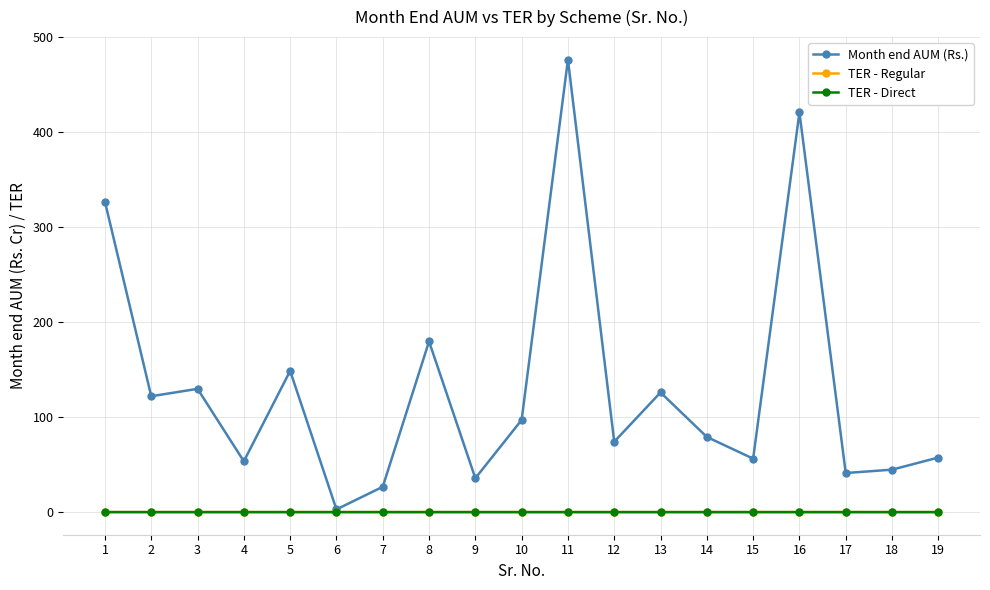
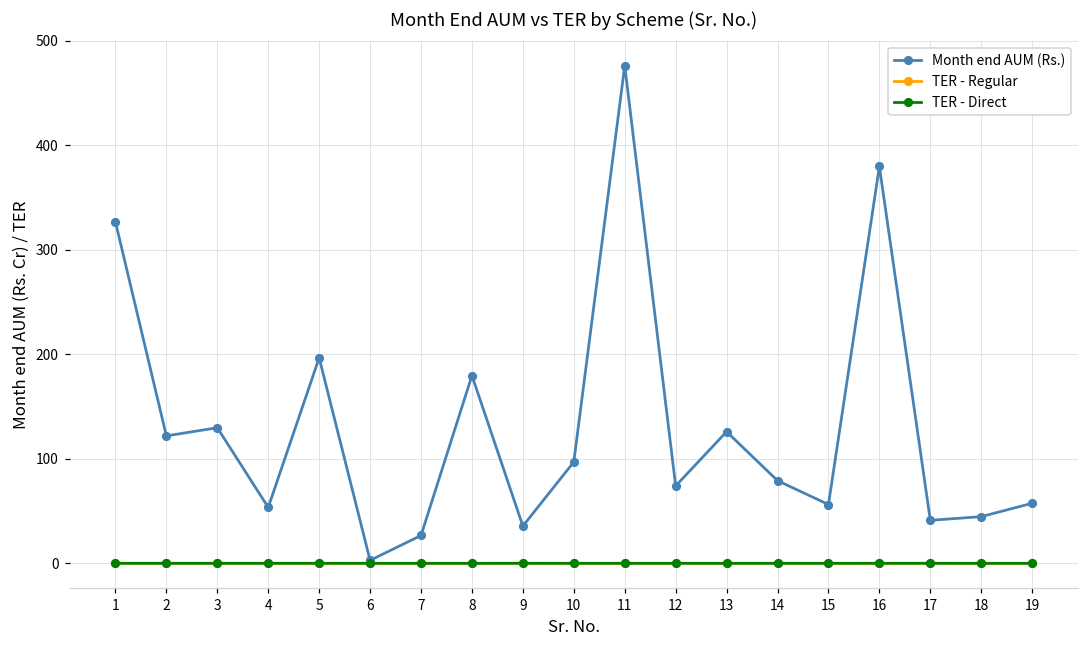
Month end AUM (Rs.), 5: 150 -> 200
Month end AUM (Rs.), 16: 420 -> 380
